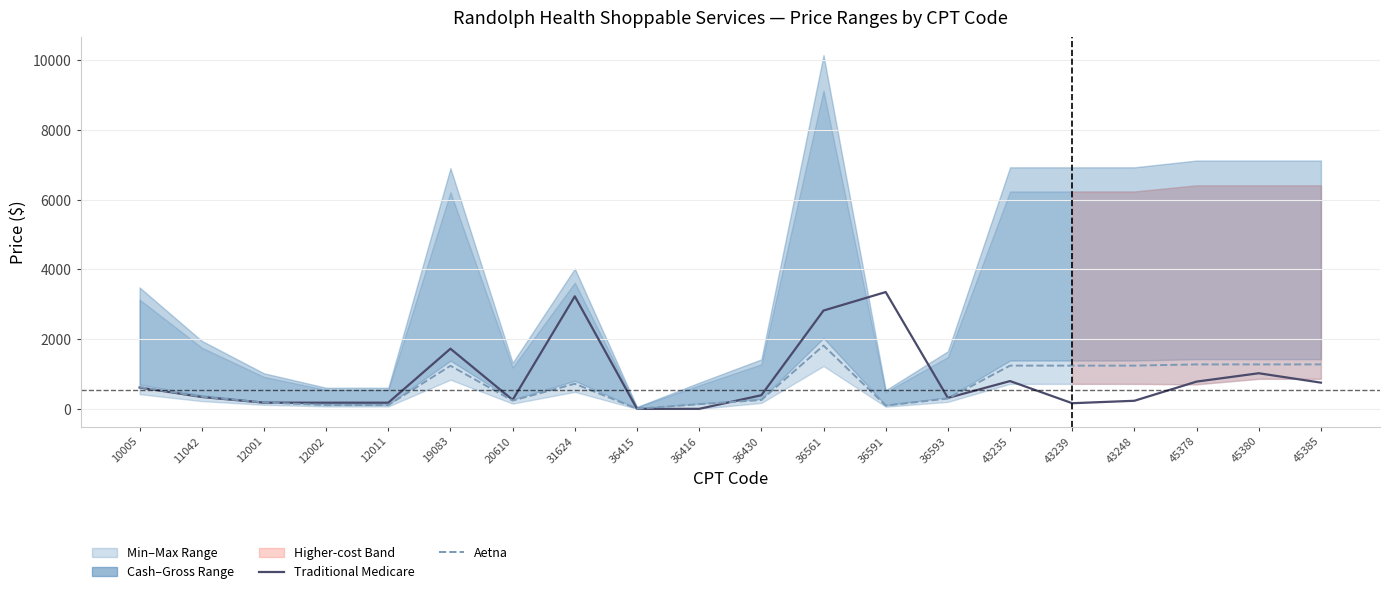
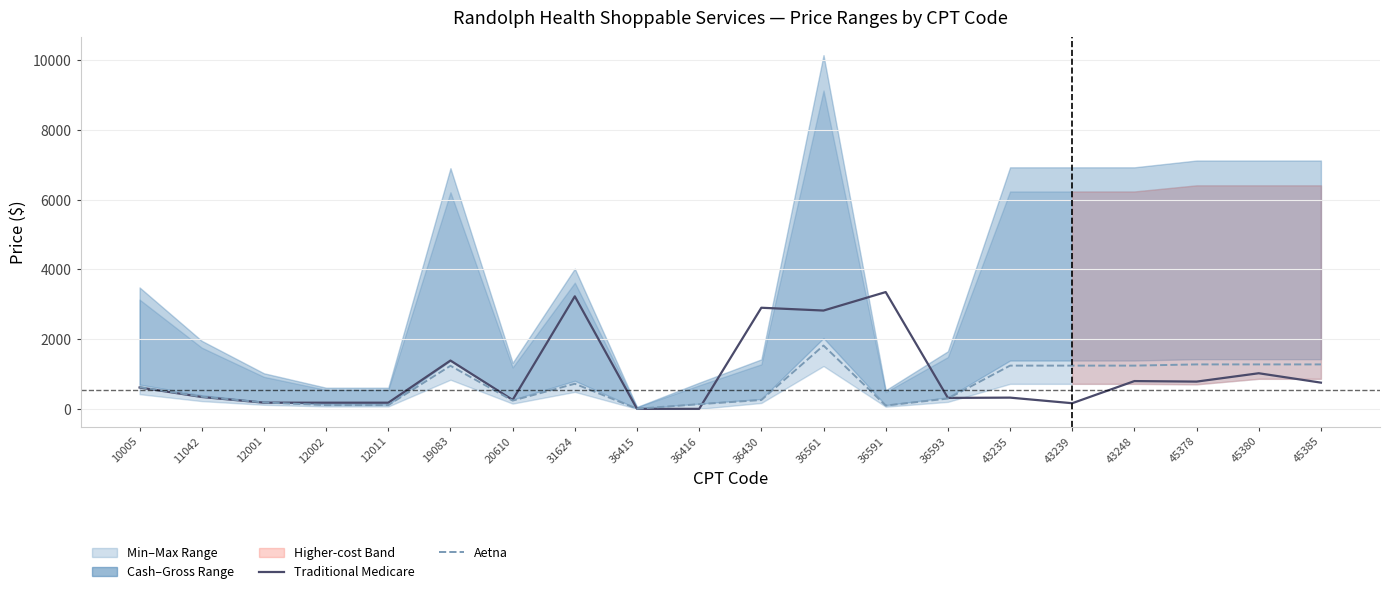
Traditional Medicare, 19083: 1700 -> 1400
Traditional Medicare, 36430: 400 -> 2900
Traditional Medicare, 43235: 800 -> 300
Traditional Medicare, 43248: 200 -> 800
